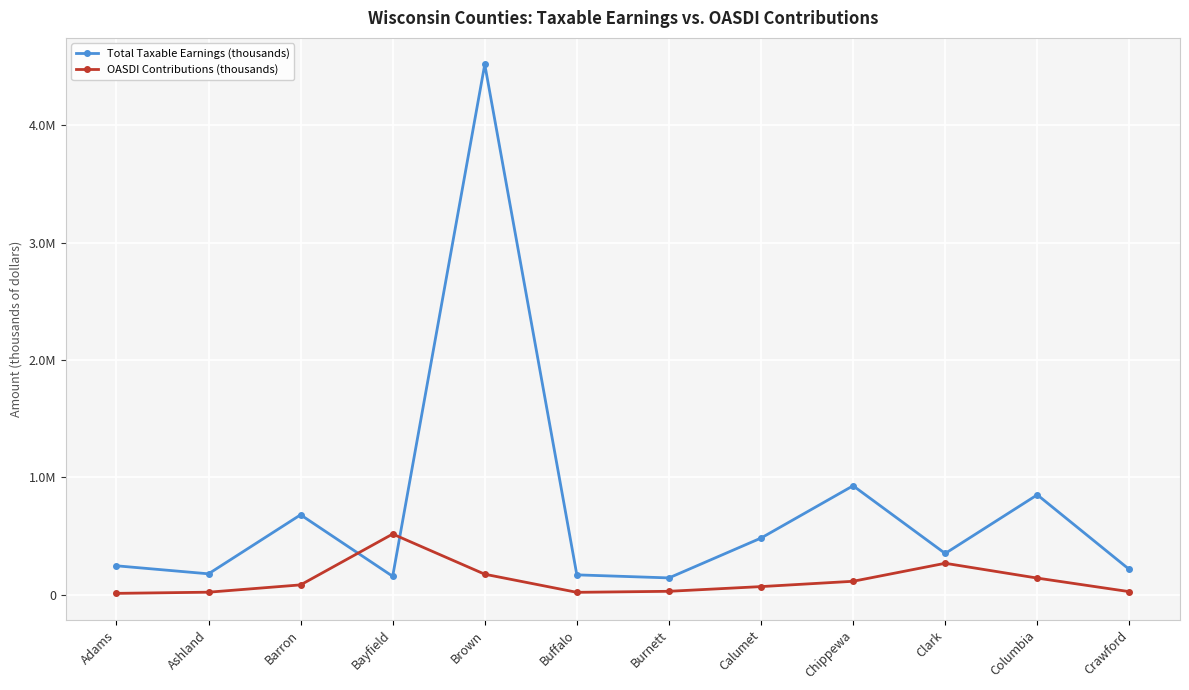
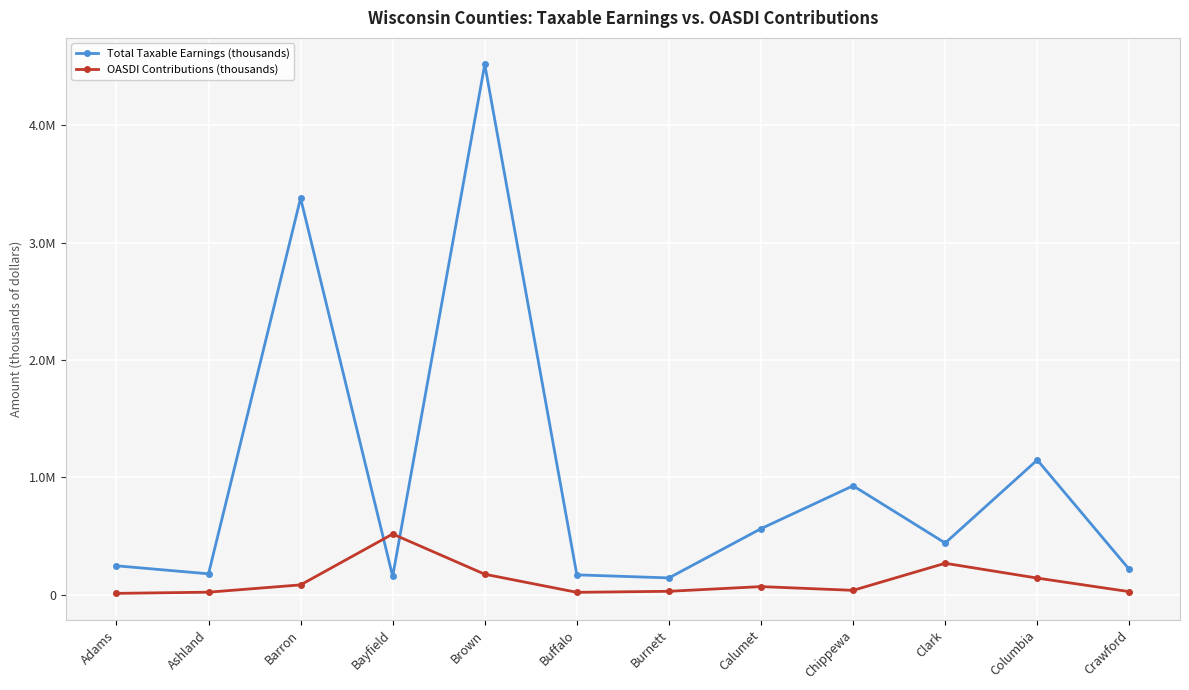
Total Taxable Earnings (thousands), Barron: 680000 -> 3380000
Total Taxable Earnings (thousands), Calumet: 480000 -> 560000
OASDI Contributions (thousands), Chippewa: 120000 -> 40000
Total Taxable Earnings (thousands), Clark: 350000 -> 440000
Total Taxable Earnings (thousands), Columbia: 850000 -> 1150000
